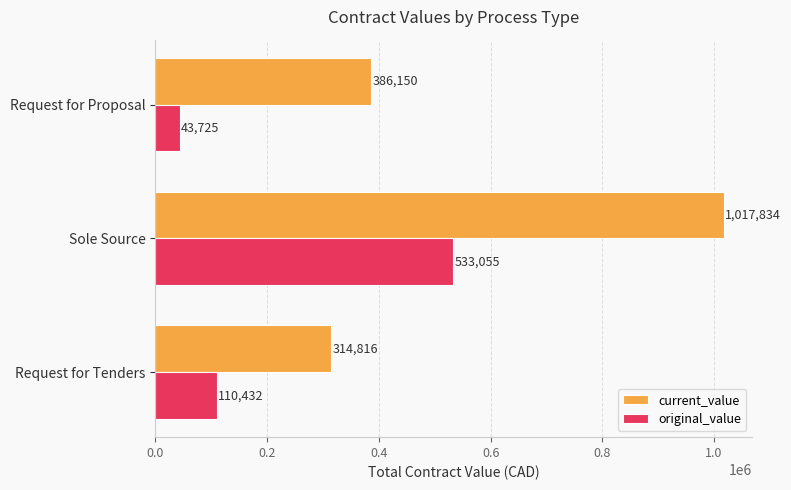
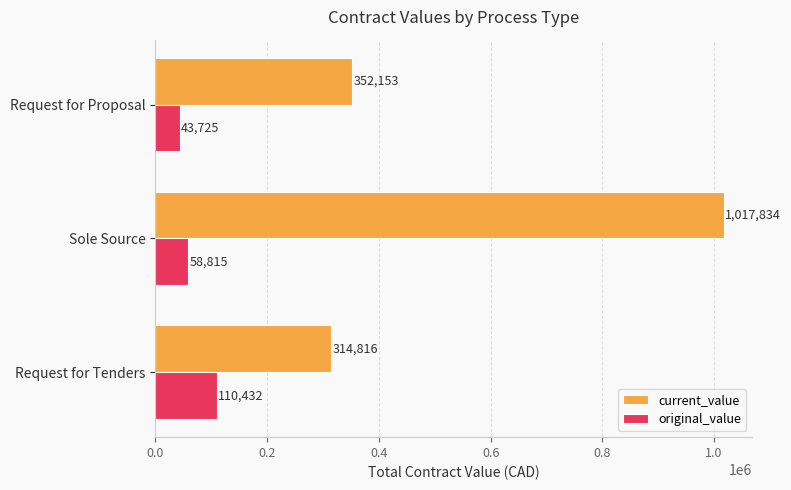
current_value, Request for Proposal: 386,150 -> 352,153
original_value, Sole Source: 533,055 -> 58,815
